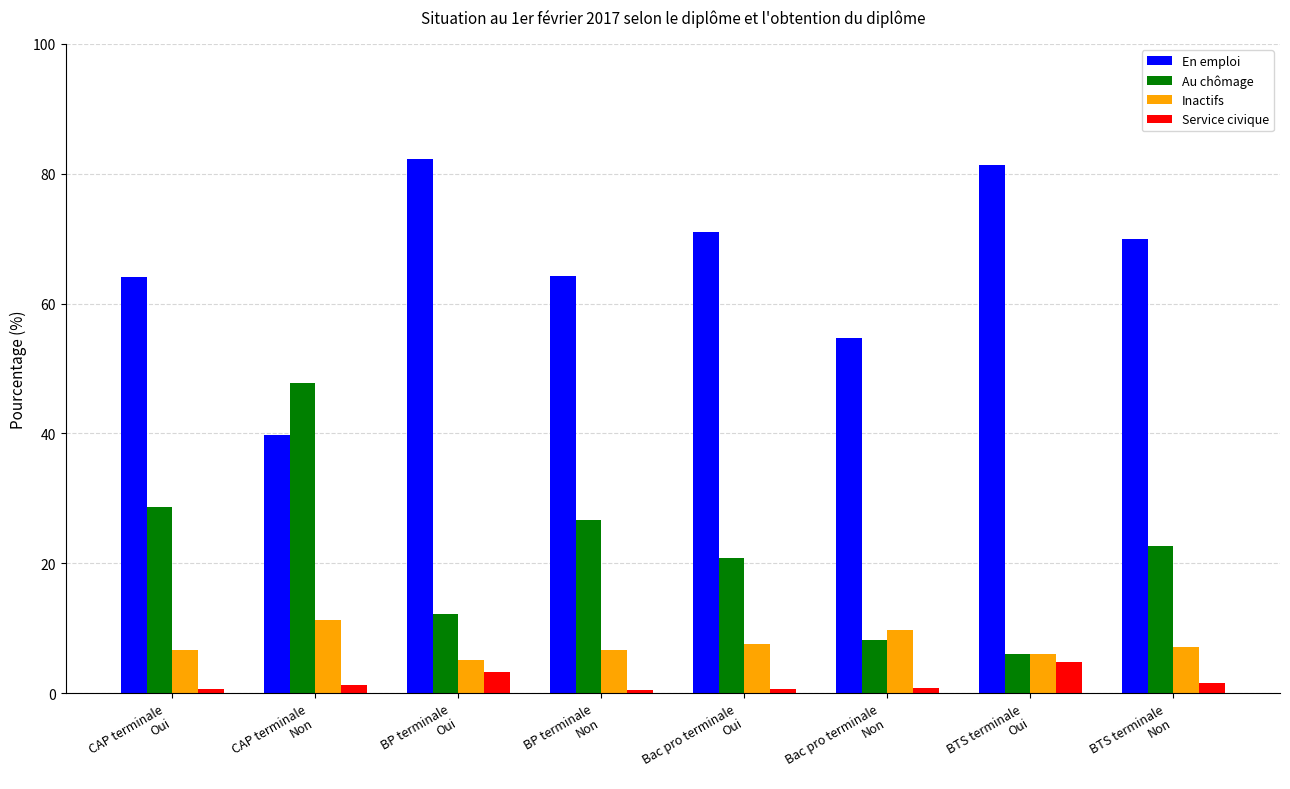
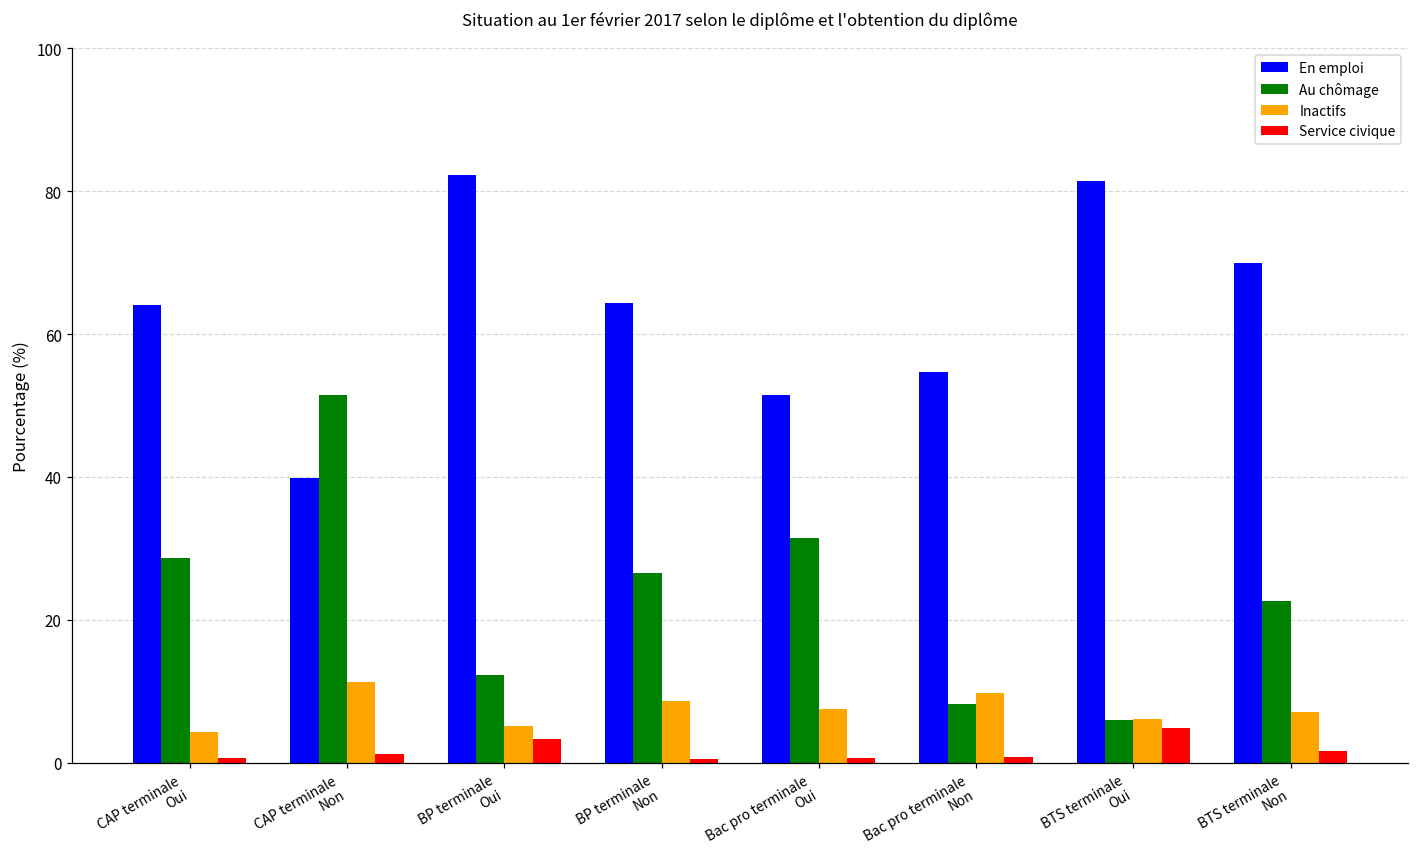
Inactifs, CAP terminale Oui: 7 -> 4
Au chômage, CAP terminale Non: 48 -> 51
Inactifs, BP terminale Non: 7 -> 9
En emploi, Bac pro terminale Oui: 71 -> 52
Au chômage, Bac pro terminale Oui: 21 -> 32
